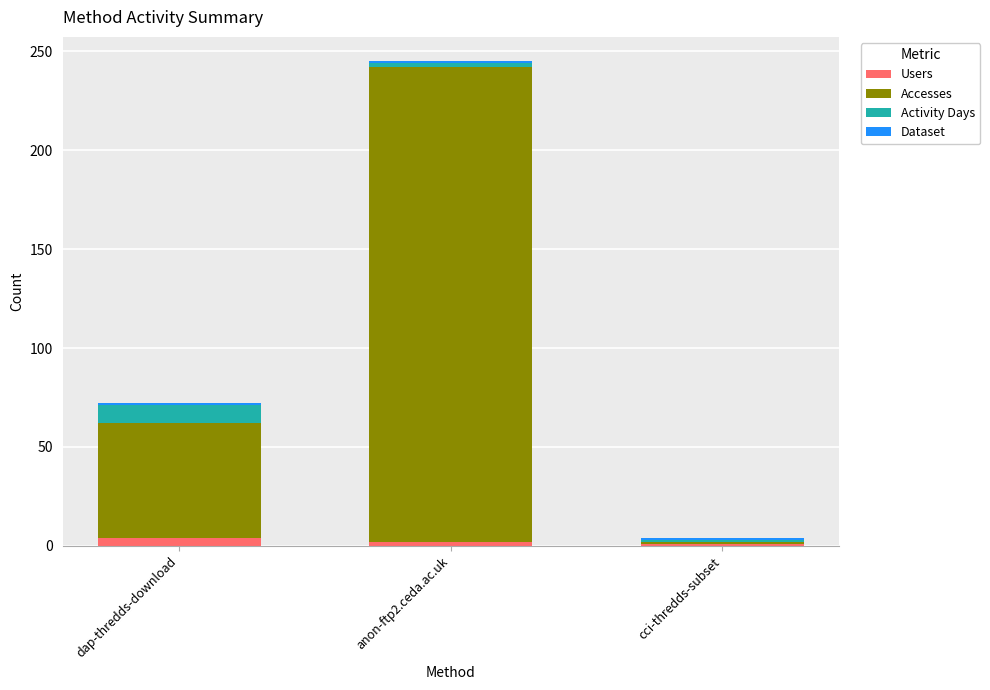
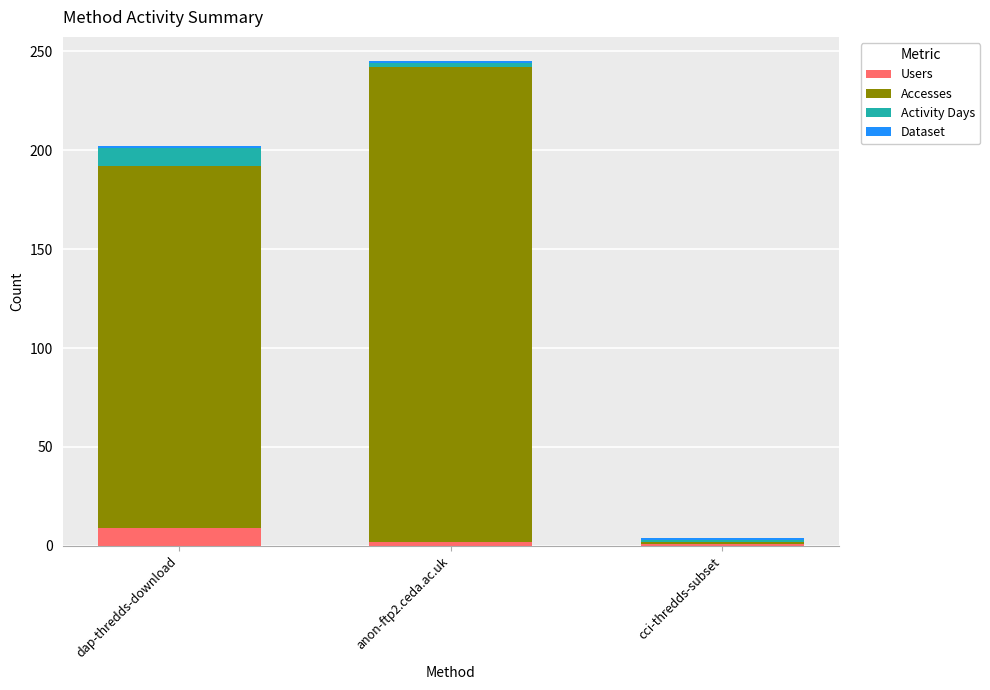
Users, dap-thredds-download: 4 -> 9
Accesses, dap-thredds-download: 58 -> 183
